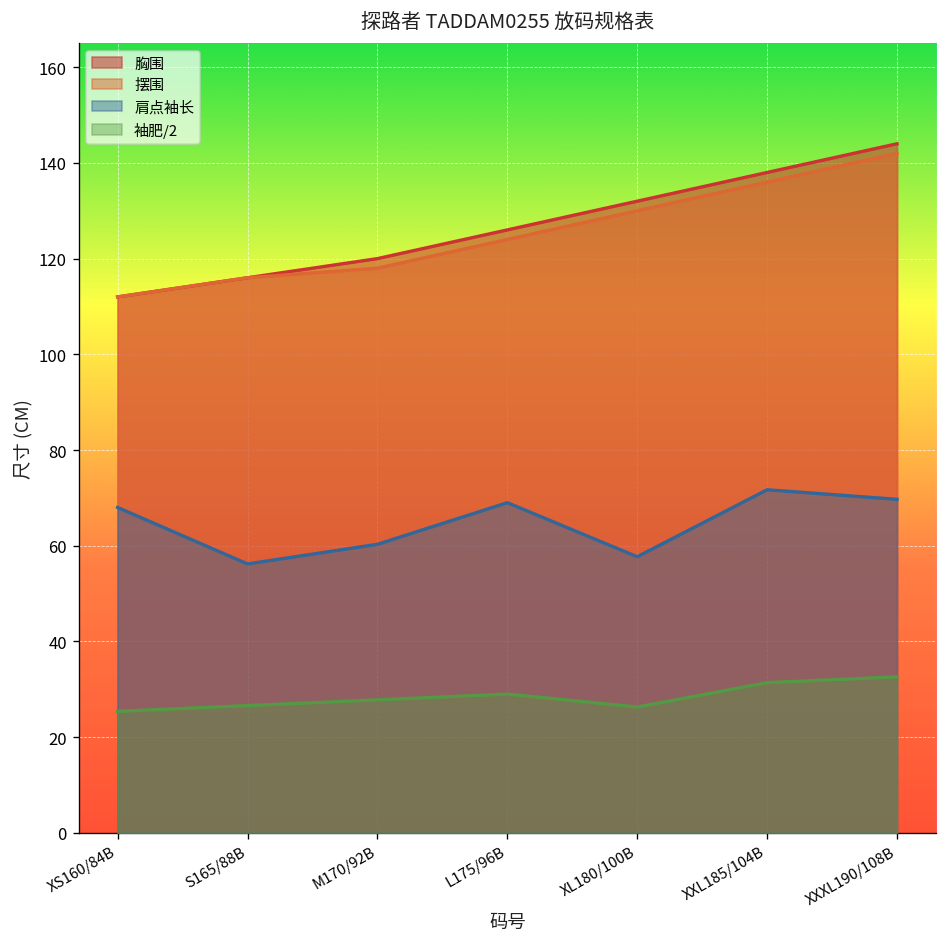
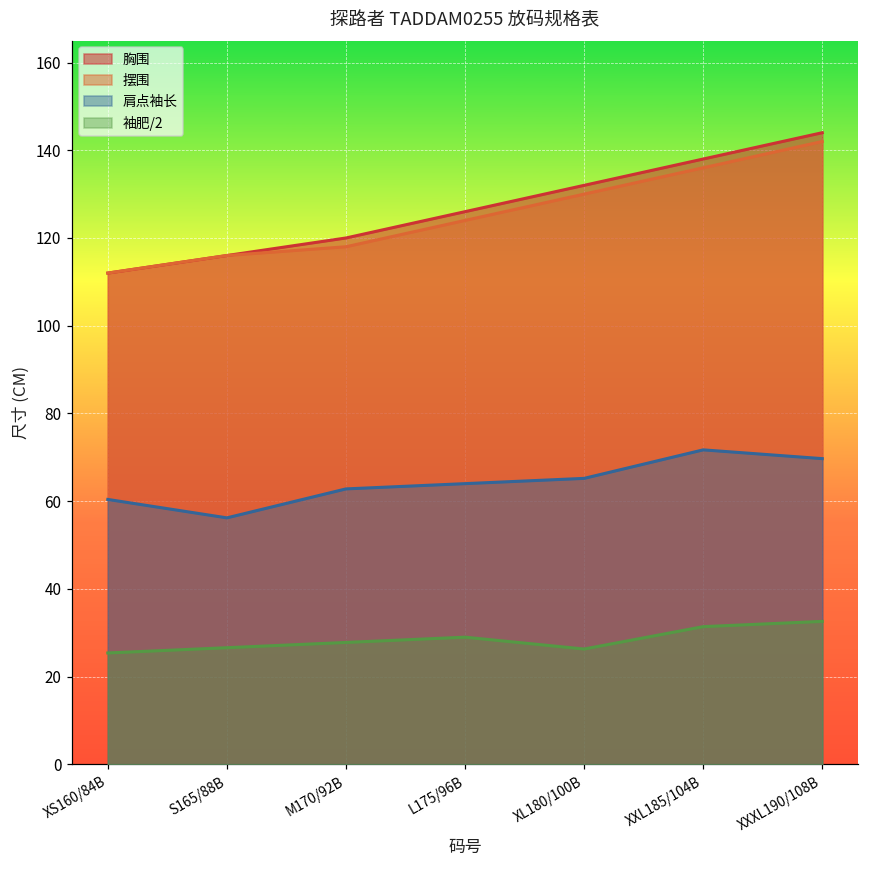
肩点袖长, XS160/84B: 68 -> 60
肩点袖长, M170/92B: 60 -> 63
肩点袖长, L175/96B: 69 -> 64
肩点袖长, XL180/100B: 58 -> 65
